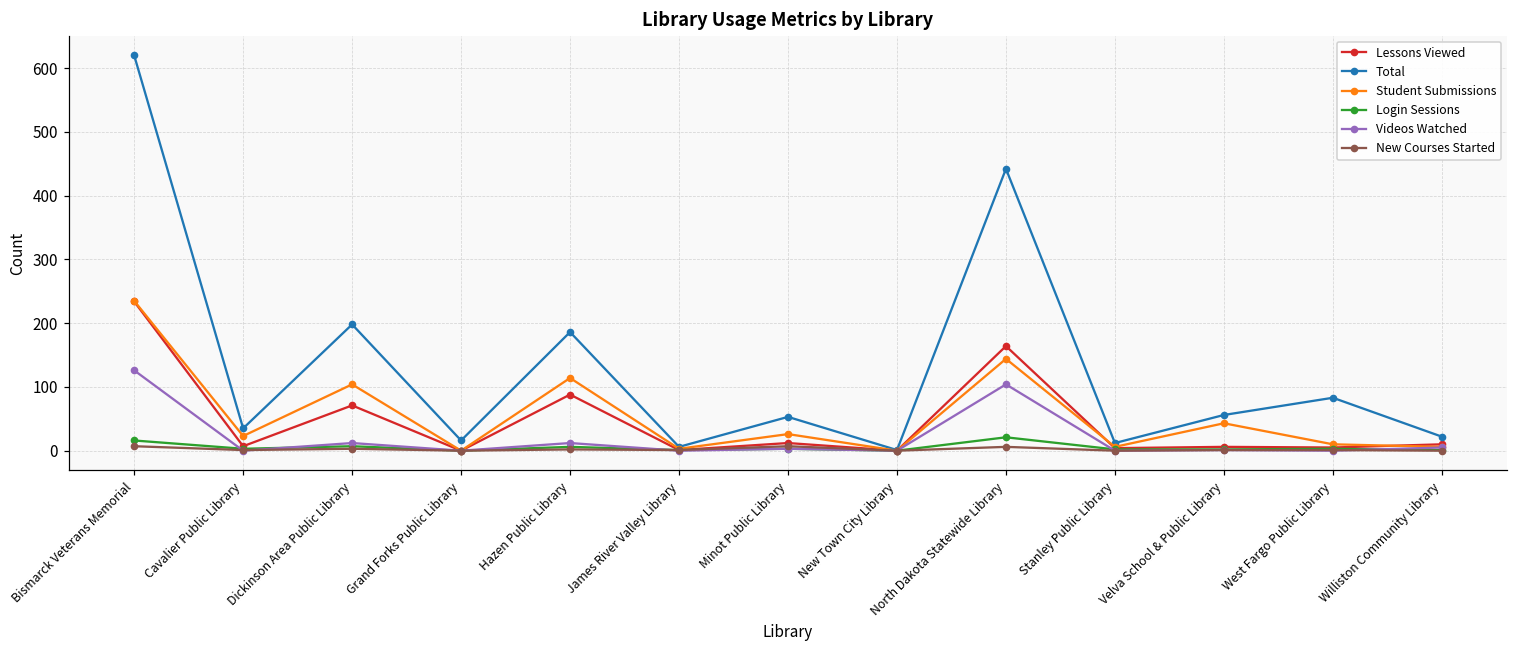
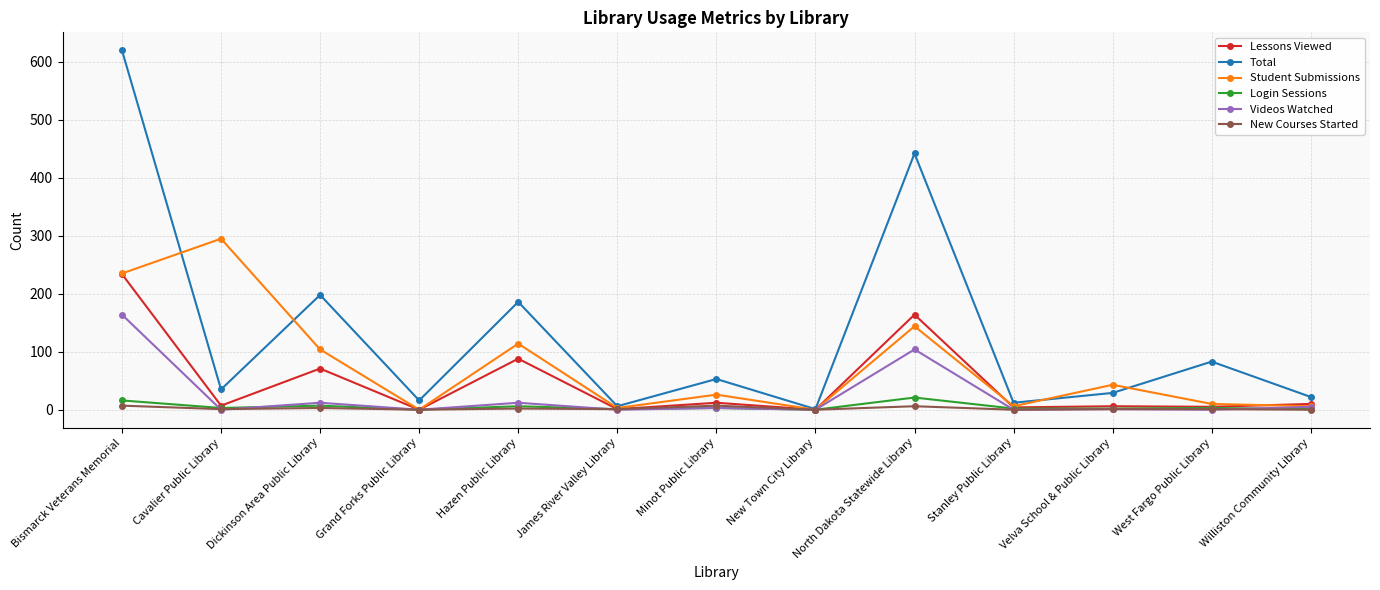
Videos Watched, Bismarck Veterans Memorial: 130 -> 160
Student Submissions, Cavalier Public Library: 20 -> 300
Total, Velva School & Public Library: 60 -> 30
